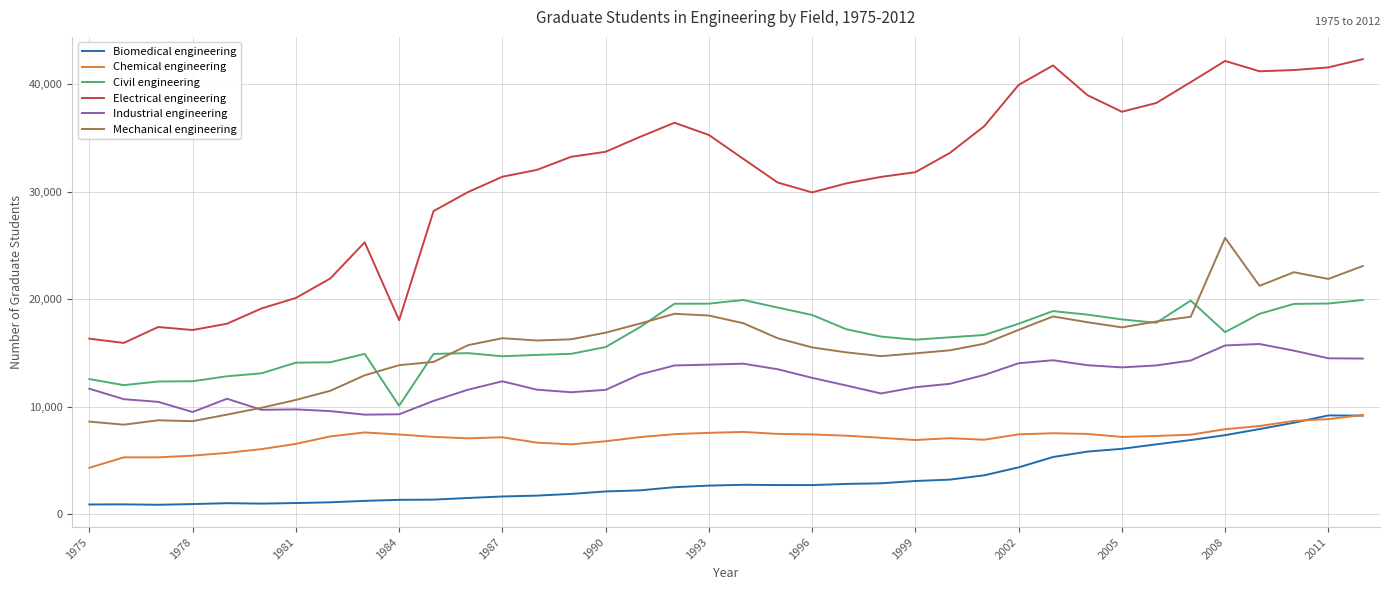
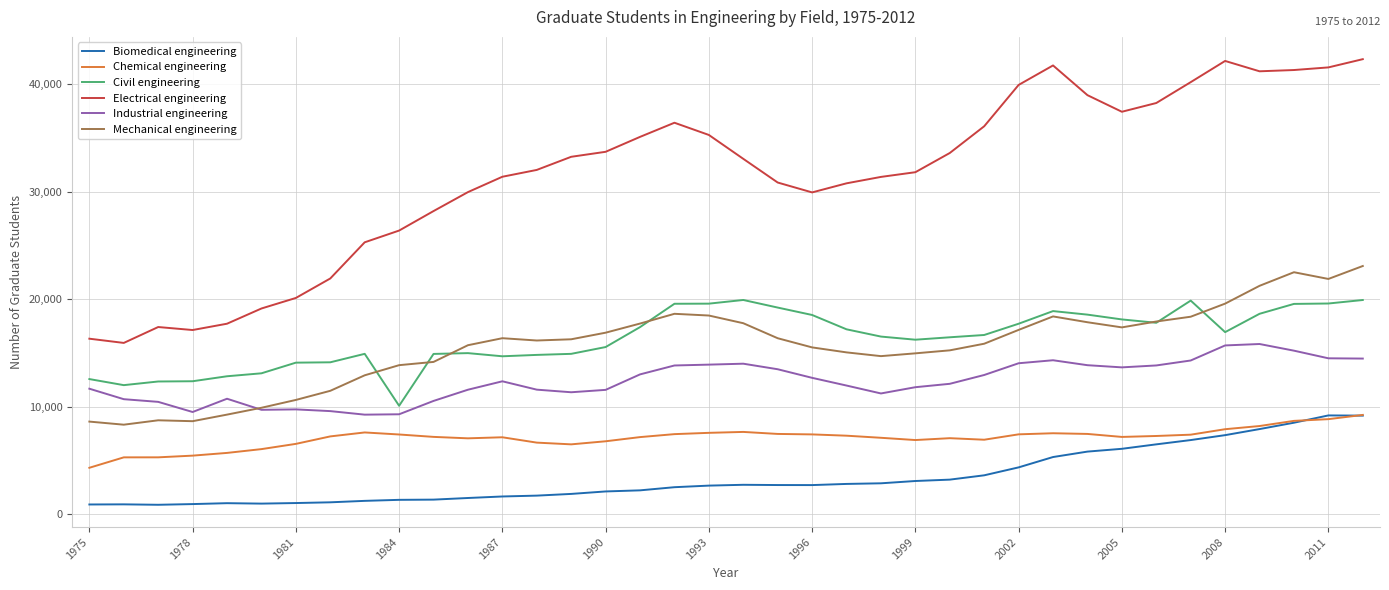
Electrical engineering, 1984: 18,000 -> 26,400
Mechanical engineering, 2008: 25,700 -> 19,600
